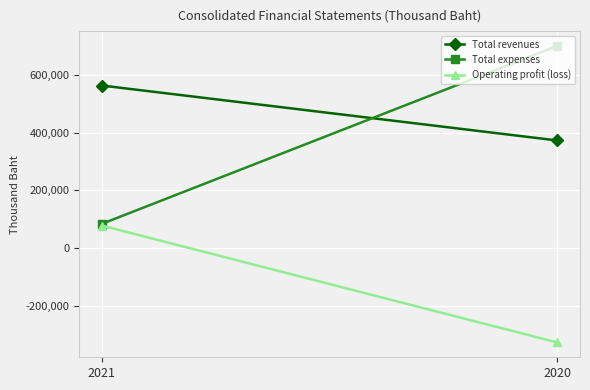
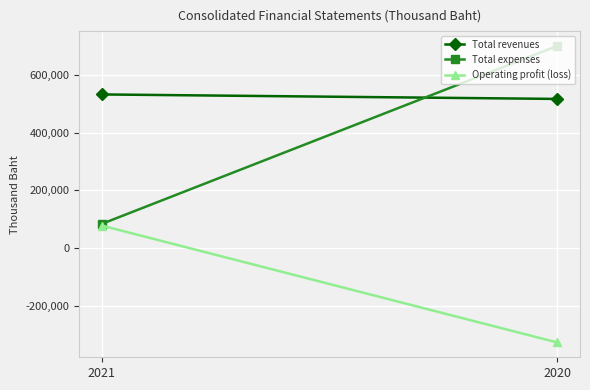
Total revenues, 2021: 560,000 -> 530,000
Total revenues, 2020: 370,000 -> 520,000
